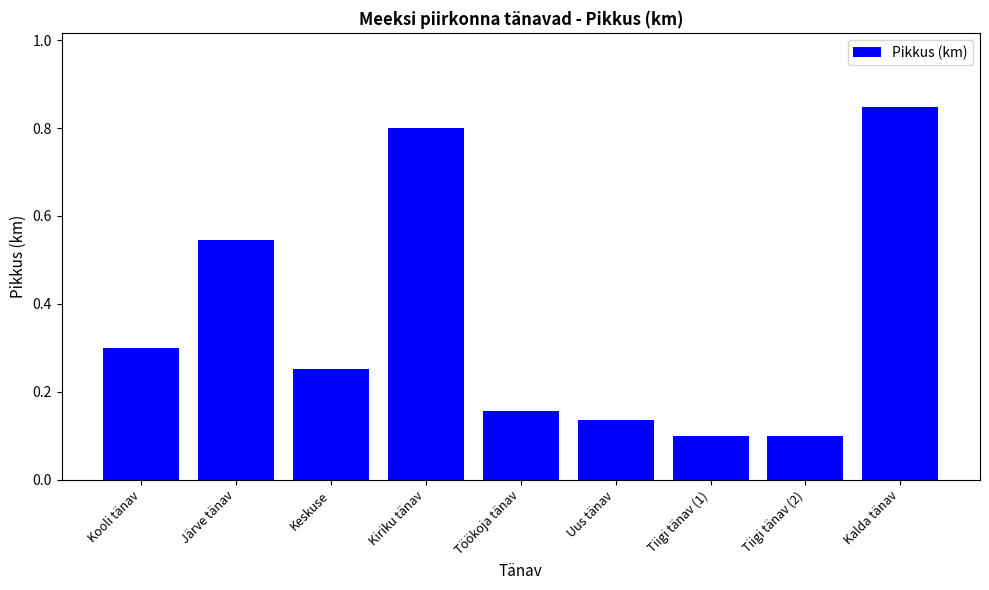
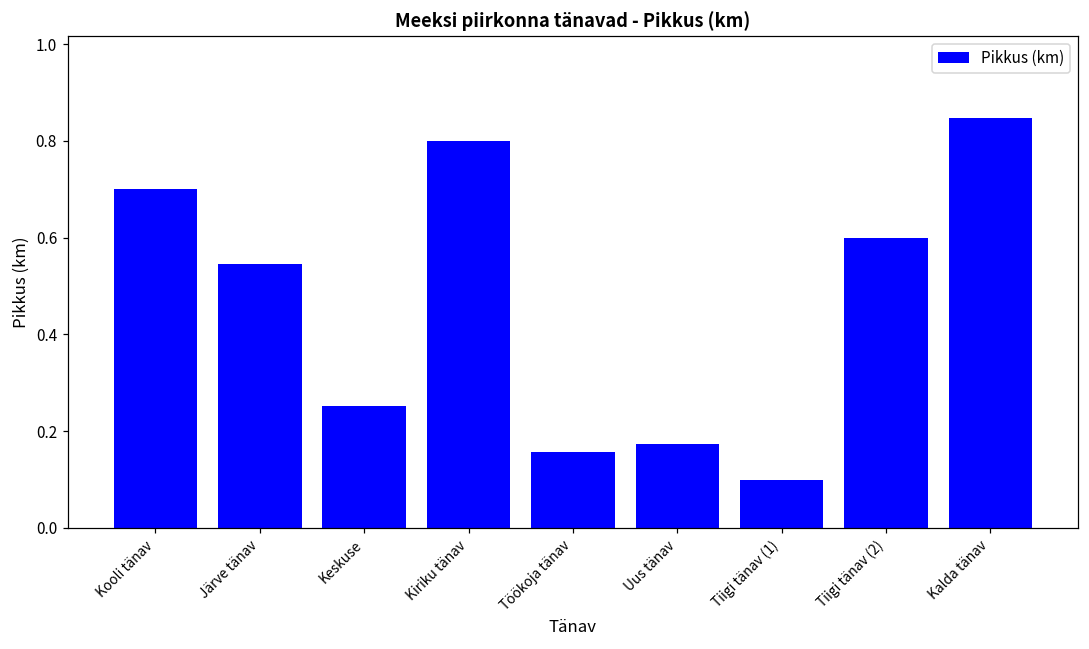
Kooli tänav: 0.3 -> 0.7
Uus tänav: 0.14 -> 0.17
Tiigi tänav (2): 0.1 -> 0.6
